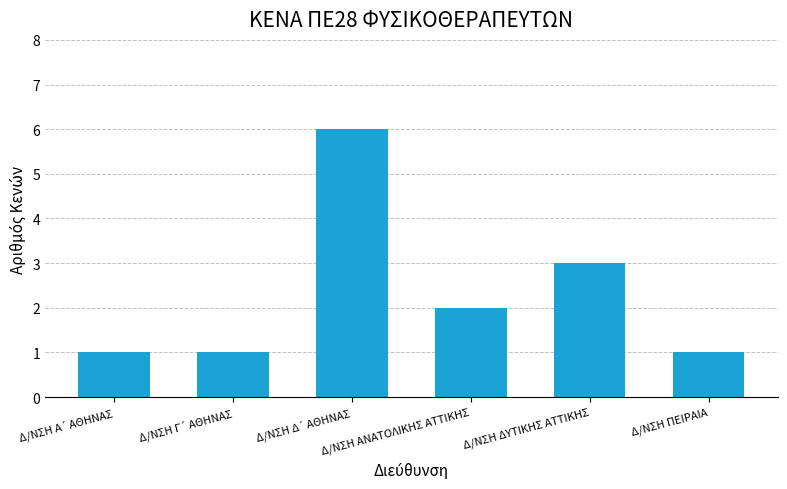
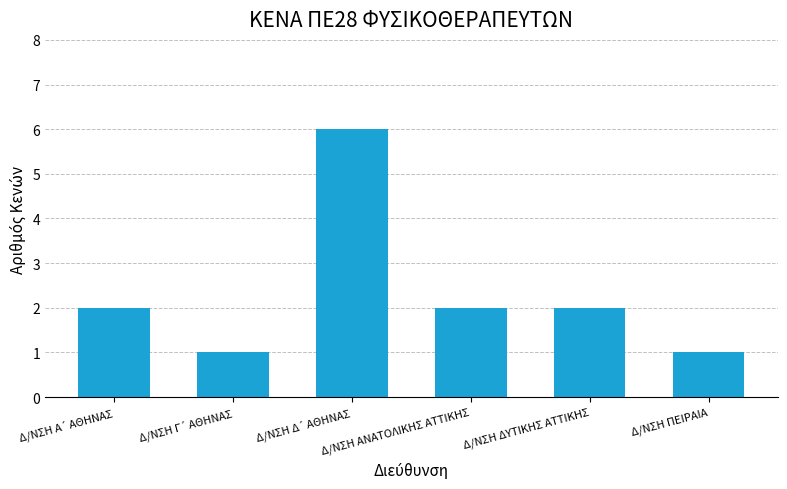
Δ/ΝΣΗ Α΄ ΑΘΗΝΑΣ: 1 -> 2
Δ/ΝΣΗ ΔΥΤΙΚΗΣ ΑΤΤΙΚΗΣ: 3 -> 2
